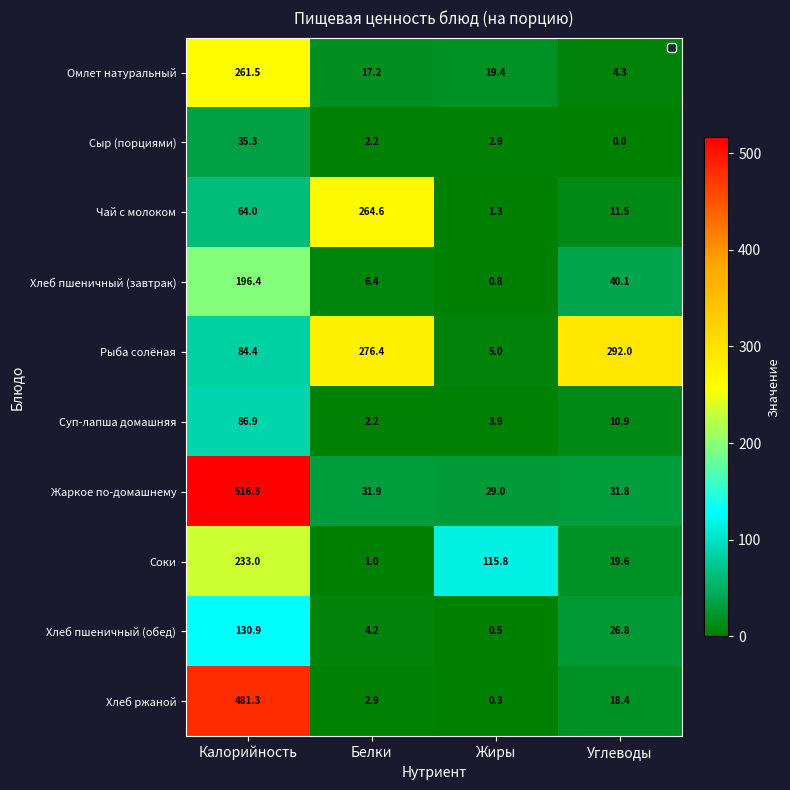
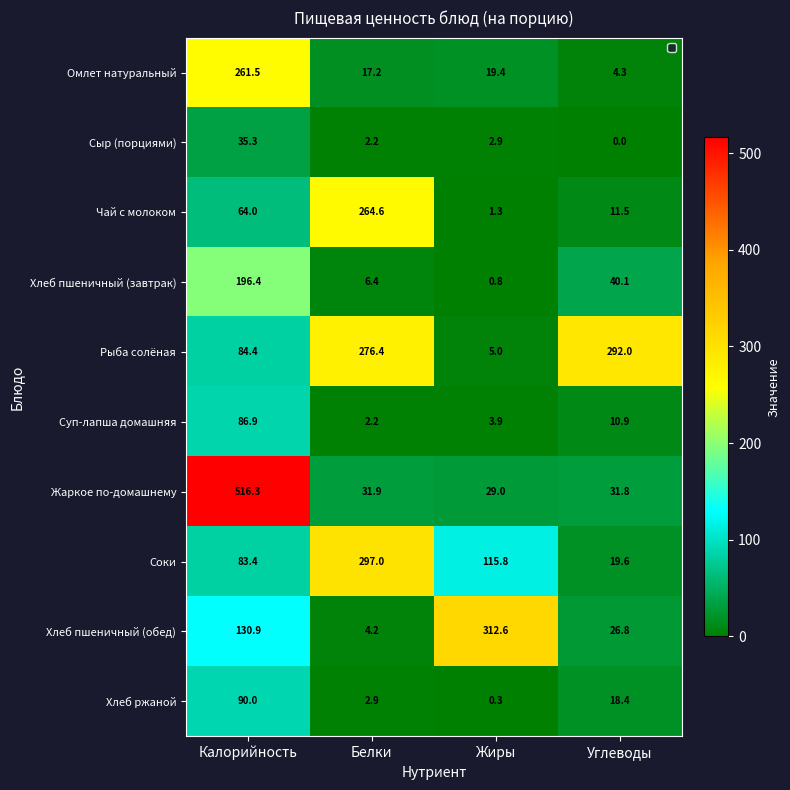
Соки, Калорийность: 233.0 -> 83.4
Соки, Белки: 1.0 -> 297.0
Хлеб пшеничный (обед), Жиры: 0.5 -> 312.6
Хлеб ржаной, Калорийность: 481.3 -> 90.0
